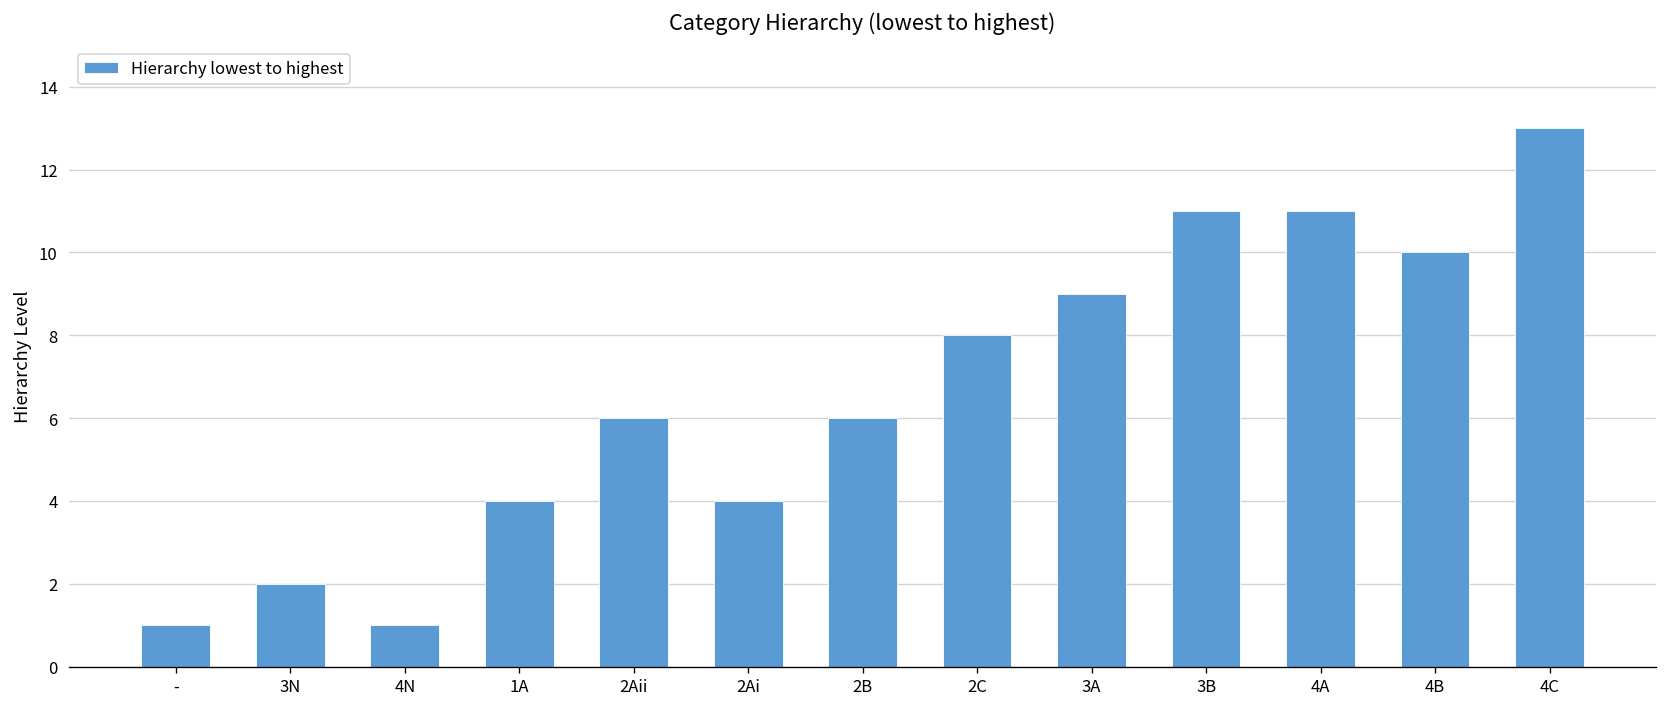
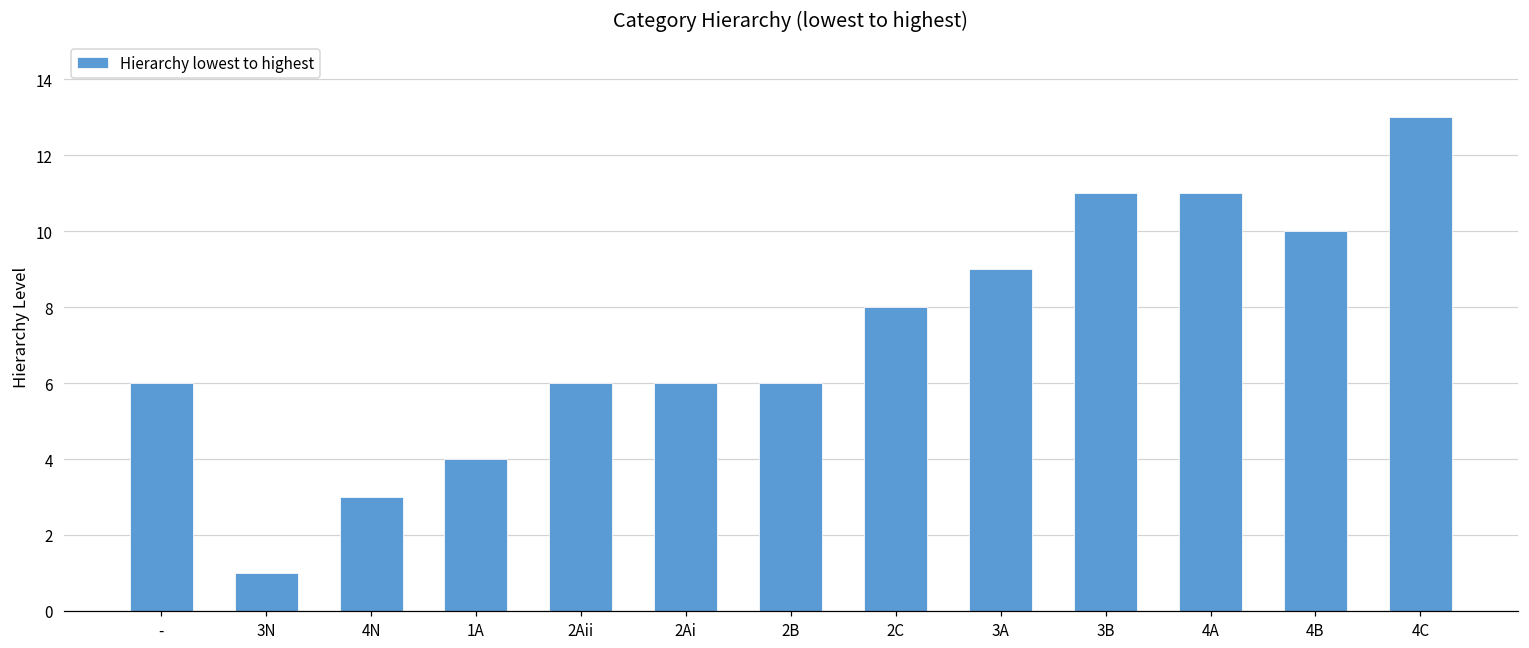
-: 1 -> 6
3N: 2 -> 1
4N: 1 -> 3
2Ai: 4 -> 6
